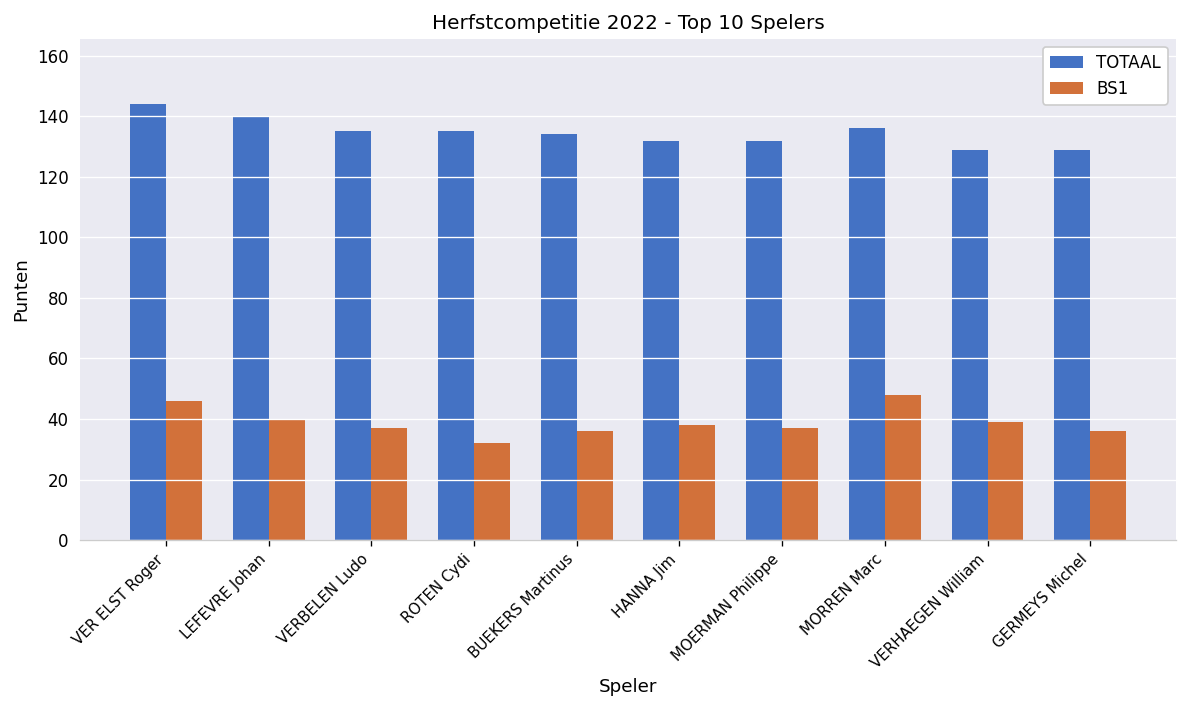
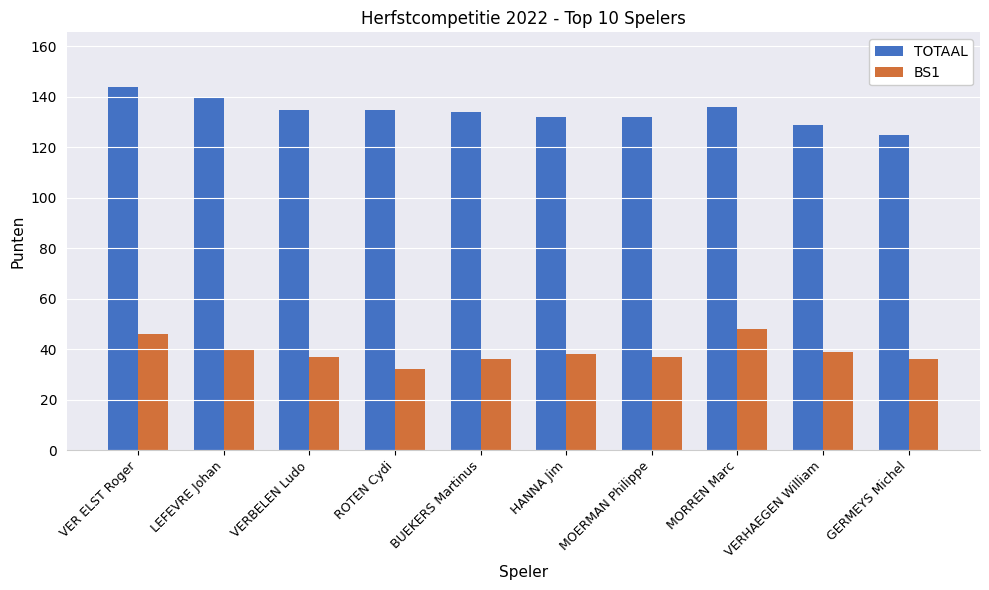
TOTAAL, GERMEYS Michel: 129 -> 125
